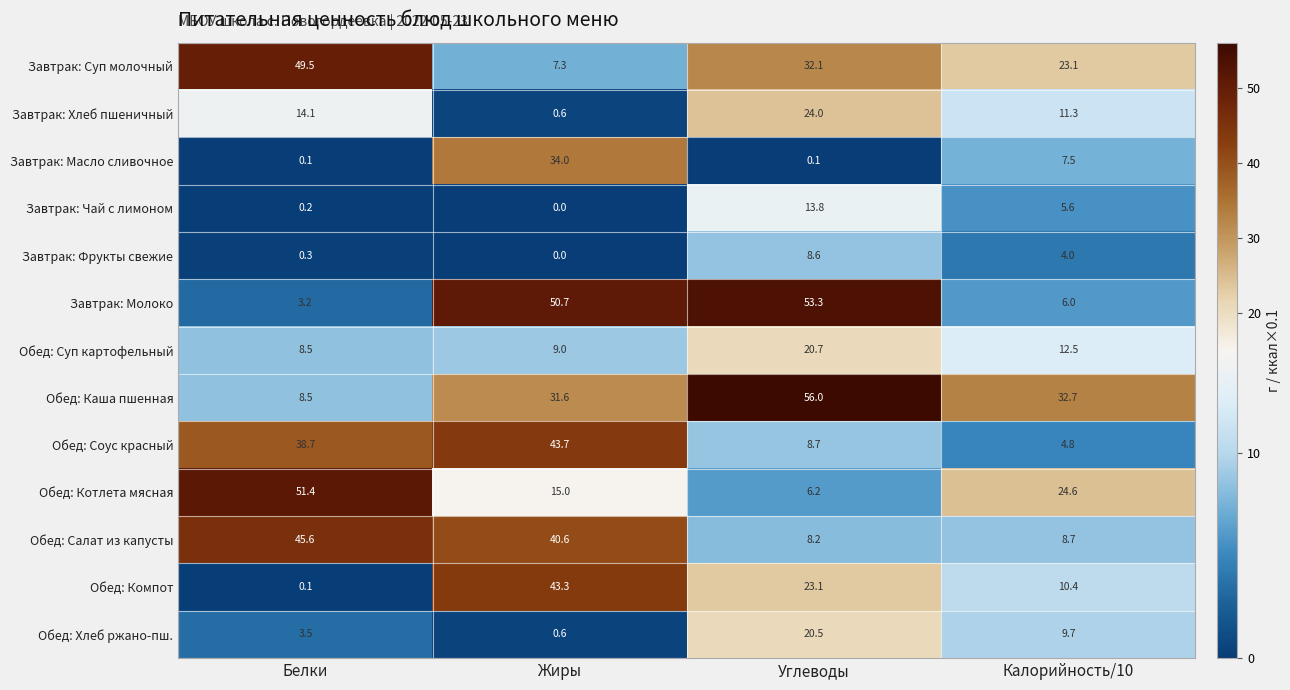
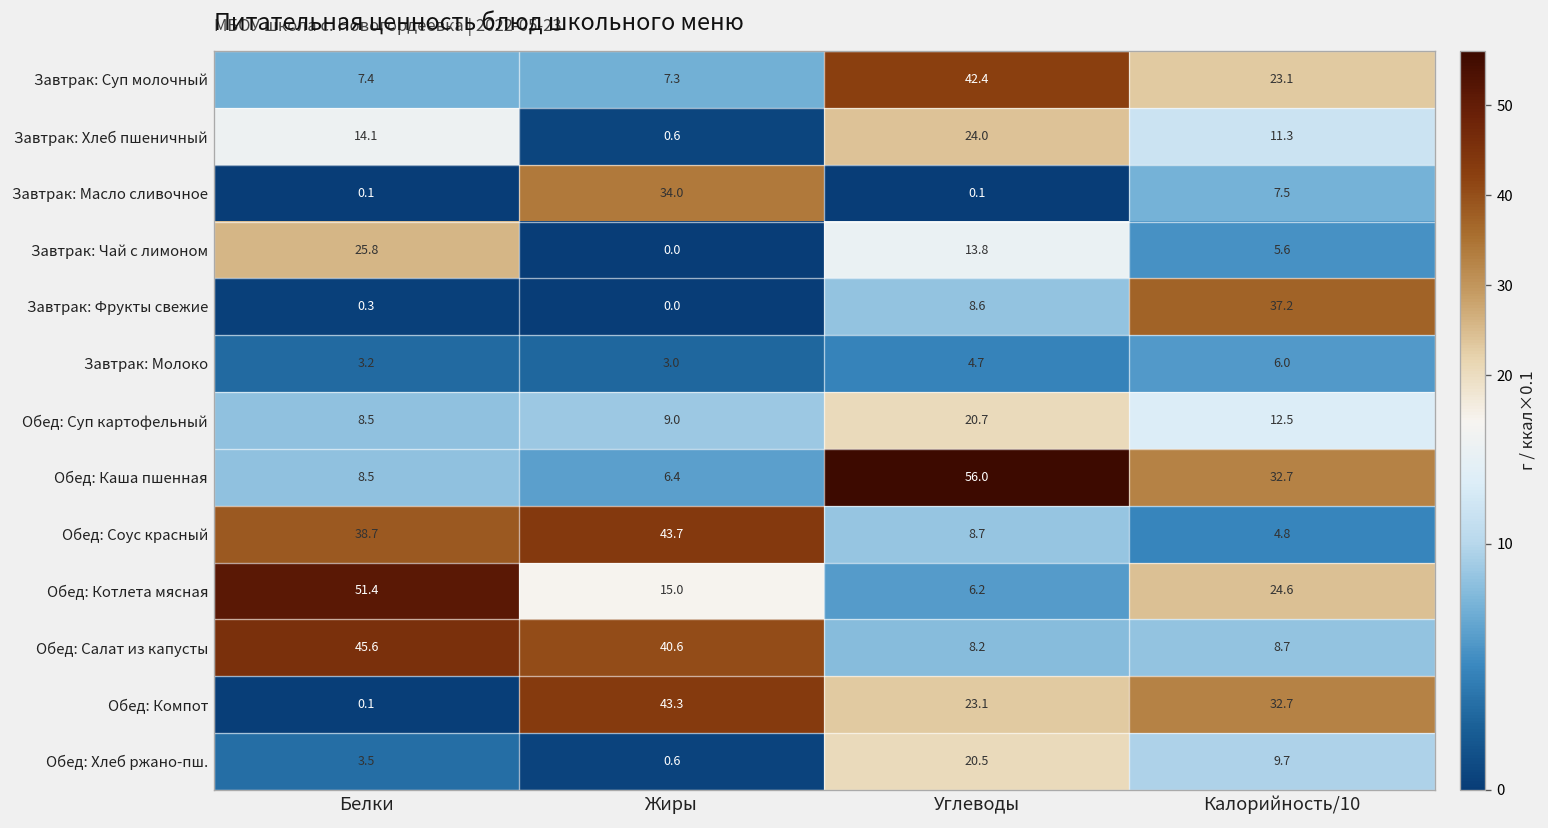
Завтрак: Суп молочный, Белки: 49.5 -> 7.4
Завтрак: Суп молочный, Углеводы: 32.1 -> 42.4
Завтрак: Чай с лимоном, Белки: 0.2 -> 25.8
Завтрак: Фрукты свежие, Калорийность/10: 4.0 -> 37.2
Завтрак: Молоко, Жиры: 50.7 -> 3.0
Завтрак: Молоко, Углеводы: 53.3 -> 4.7
Обед: Каша пшенная, Жиры: 31.6 -> 6.4
Обед: Компот, Калорийность/10: 10.4 -> 32.7
